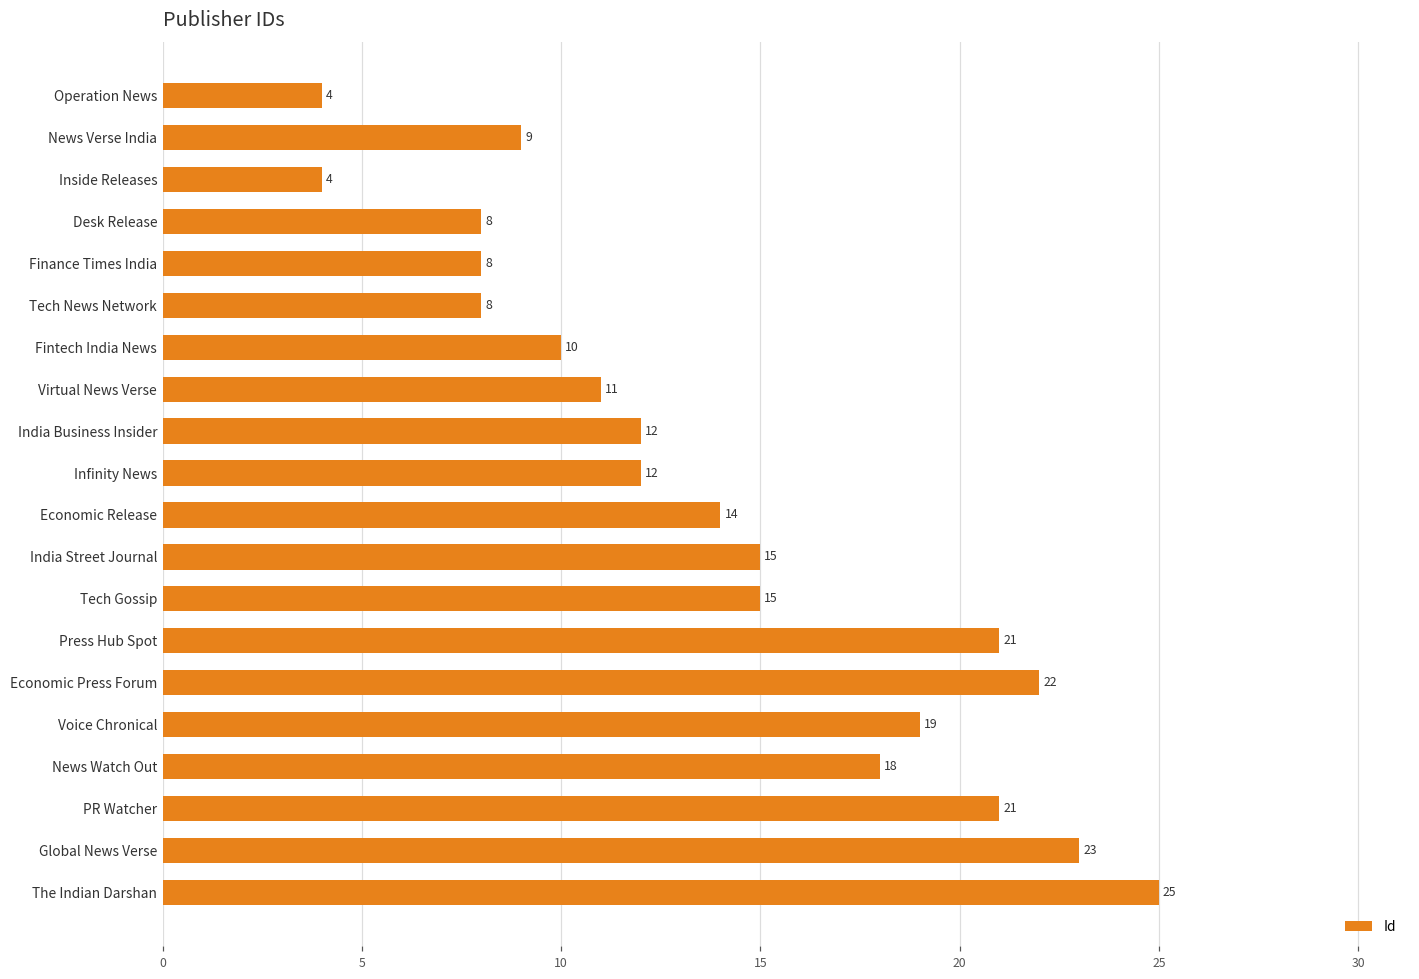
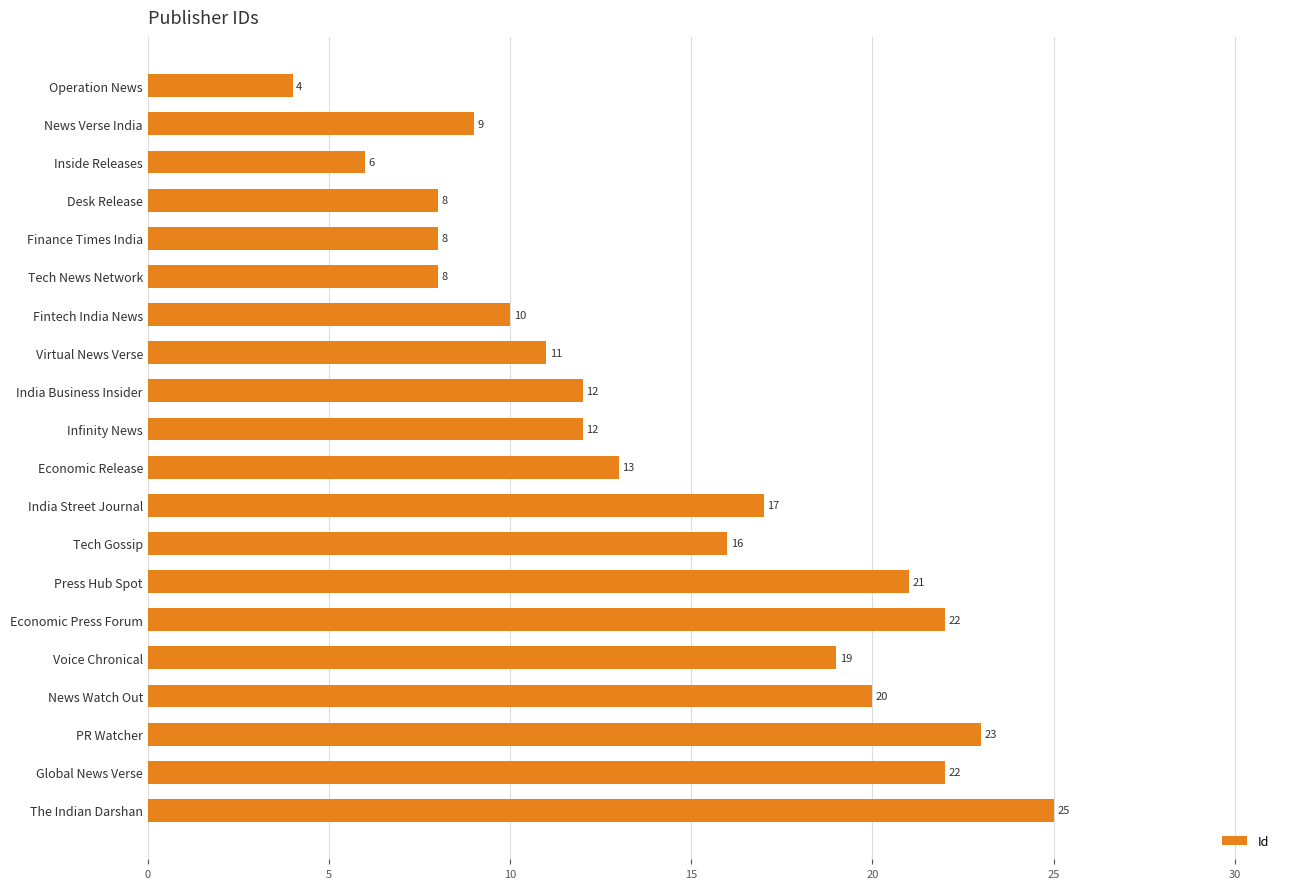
Inside Releases: 4 -> 6
Economic Release: 14 -> 13
India Street Journal: 15 -> 17
Tech Gossip: 15 -> 16
News Watch Out: 18 -> 20
PR Watcher: 21 -> 23
Global News Verse: 23 -> 22
